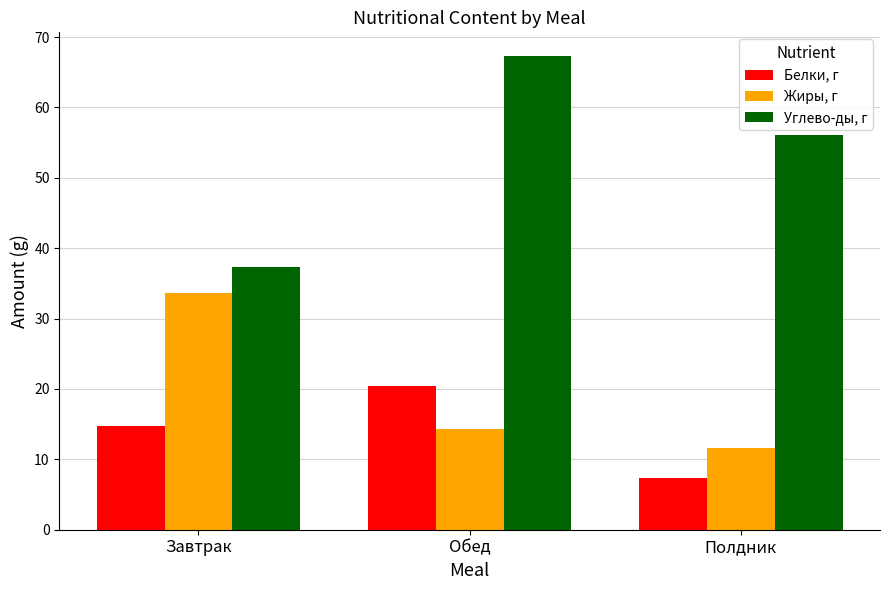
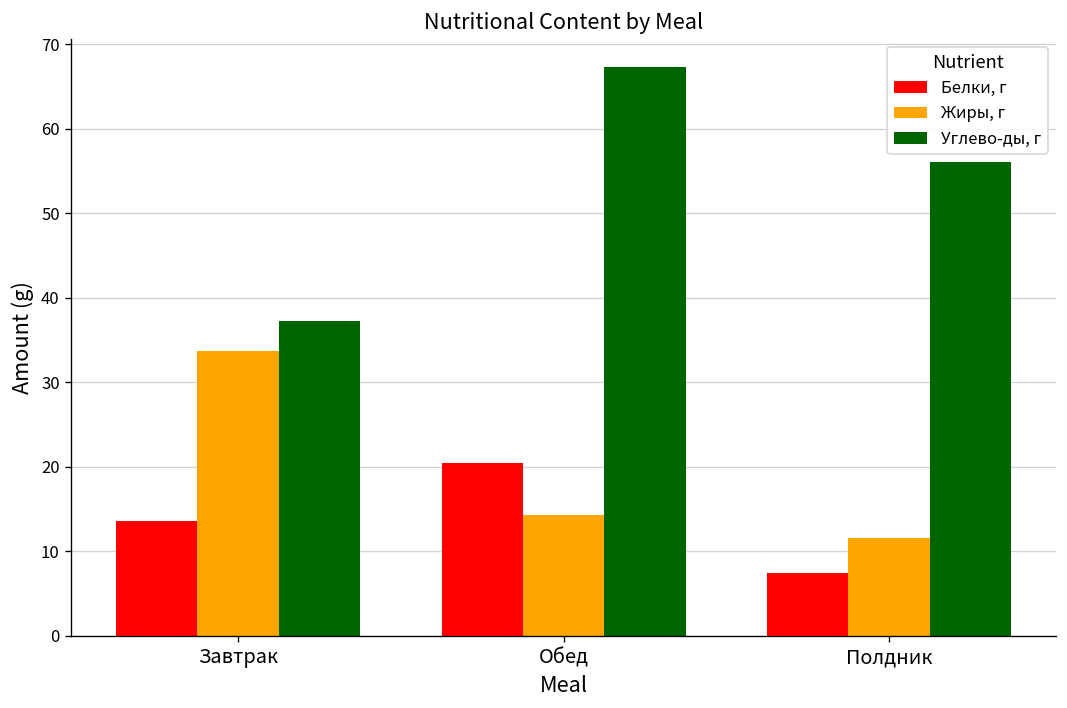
Белки, г, Завтрак: 15 -> 14
